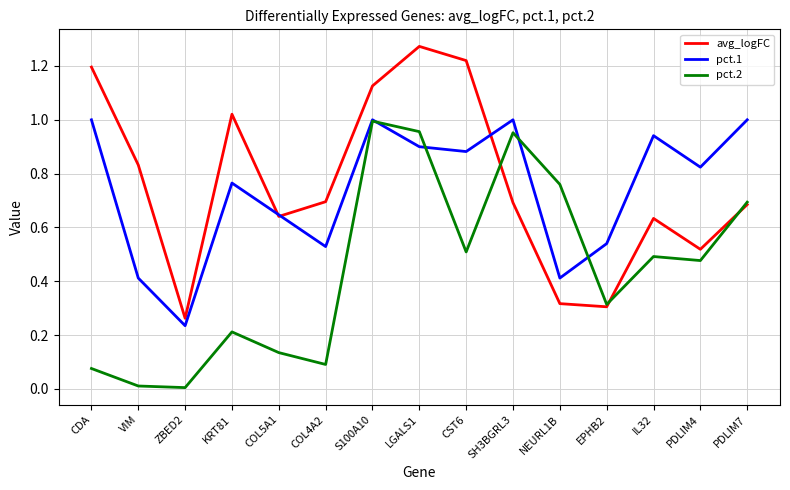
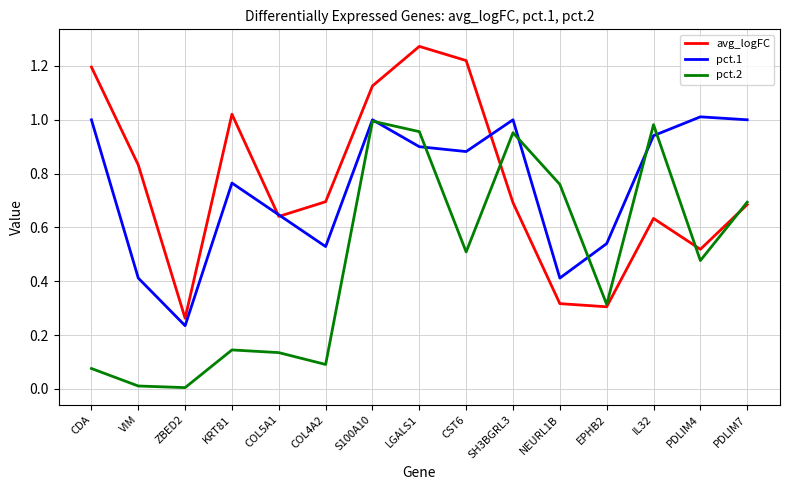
pct.2, KRT81: 0.21 -> 0.15
pct.2, IL32: 0.49 -> 0.98
pct.1, PDLIM4: 0.82 -> 1.01
